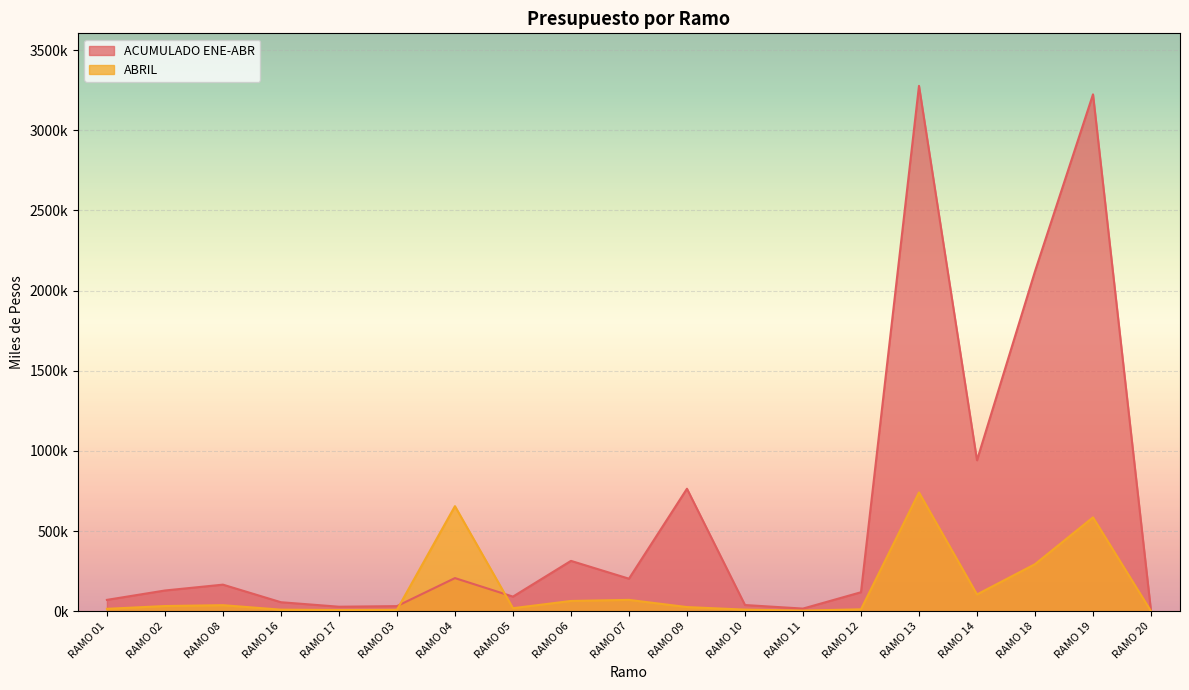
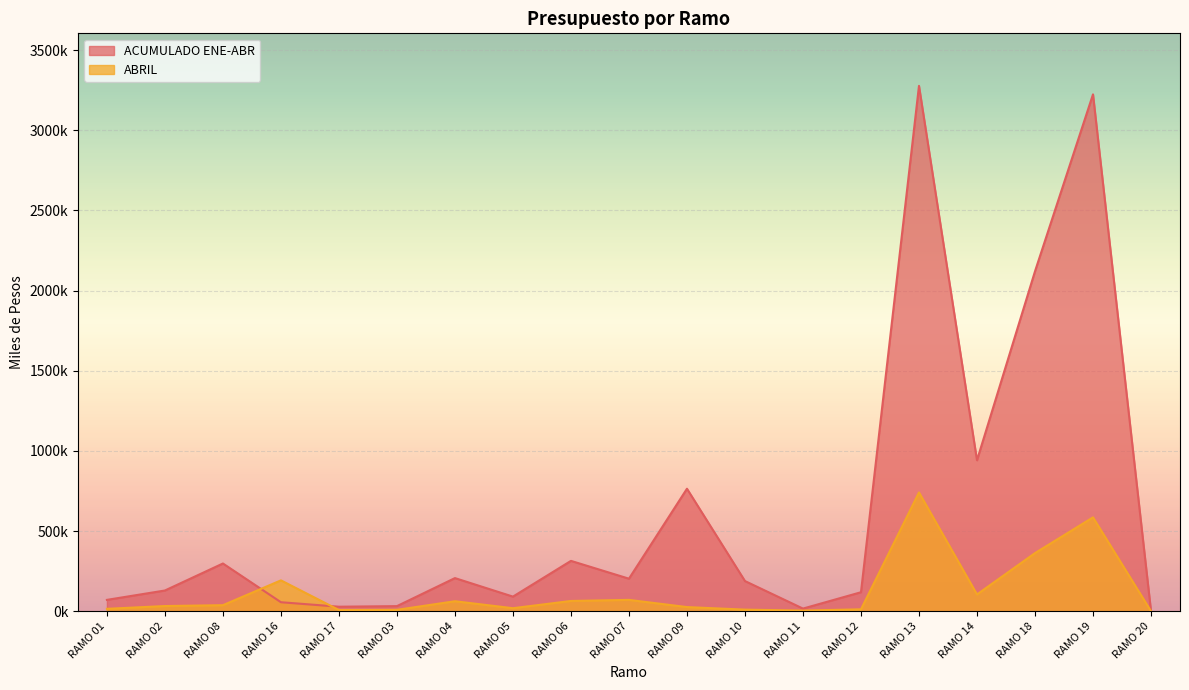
ACUMULADO ENE-ABR, RAMO 08: 170000 -> 300000
ABRIL, RAMO 16: 10000 -> 190000
ABRIL, RAMO 04: 660000 -> 60000
ACUMULADO ENE-ABR, RAMO 10: 40000 -> 190000
ABRIL, RAMO 18: 290000 -> 360000
